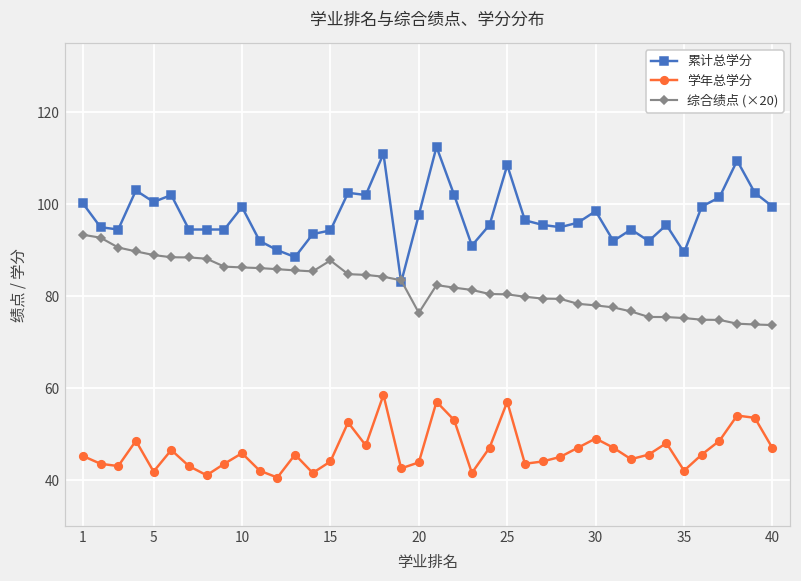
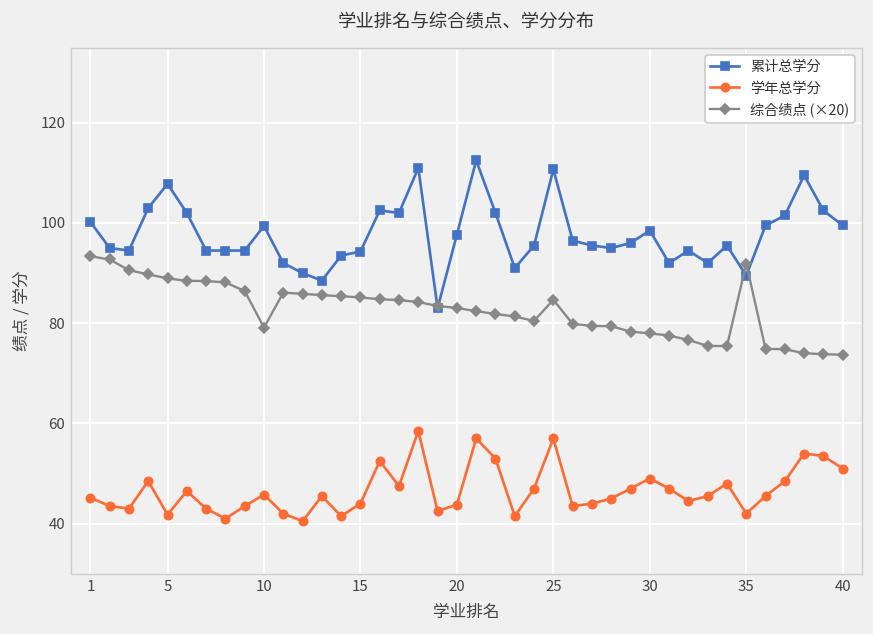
累计总学分, 5: 101 -> 108
综合绩点 (×20), 10: 86 -> 79
综合绩点 (×20), 15: 88 -> 85
综合绩点 (×20), 20: 76 -> 83
累计总学分, 25: 109 -> 111
综合绩点 (×20), 25: 80 -> 85
综合绩点 (×20), 35: 75 -> 92
学年总学分, 40: 47 -> 51
